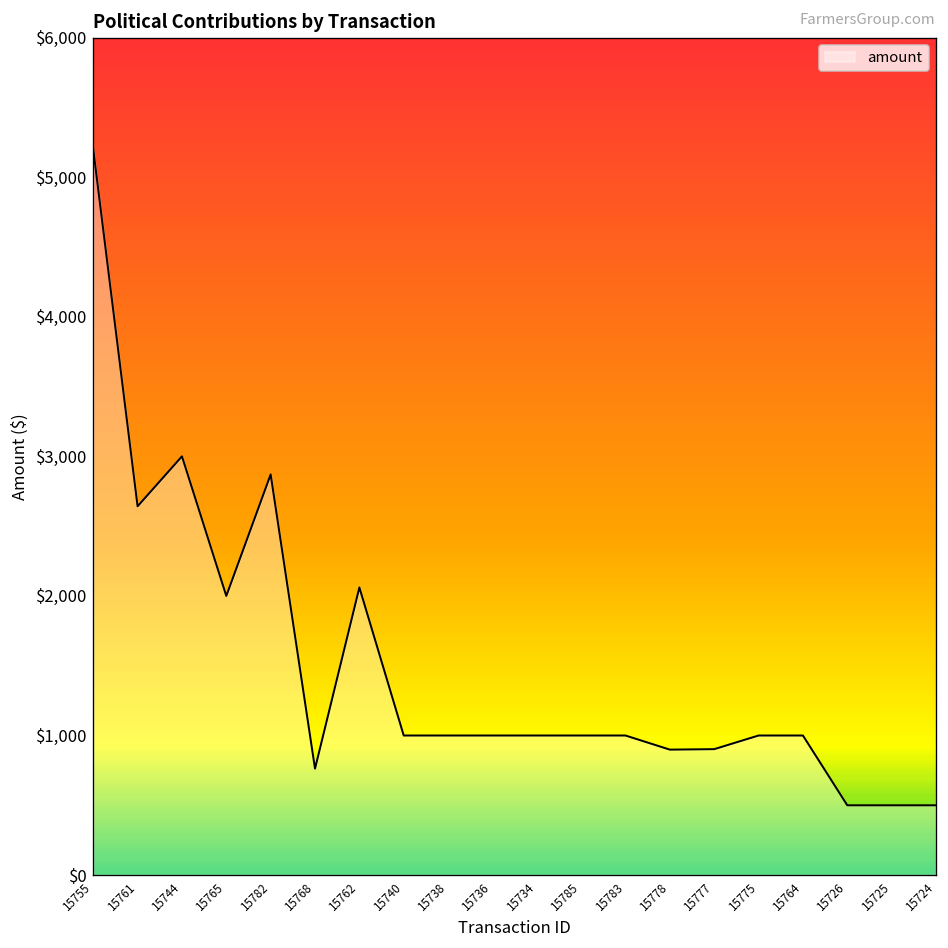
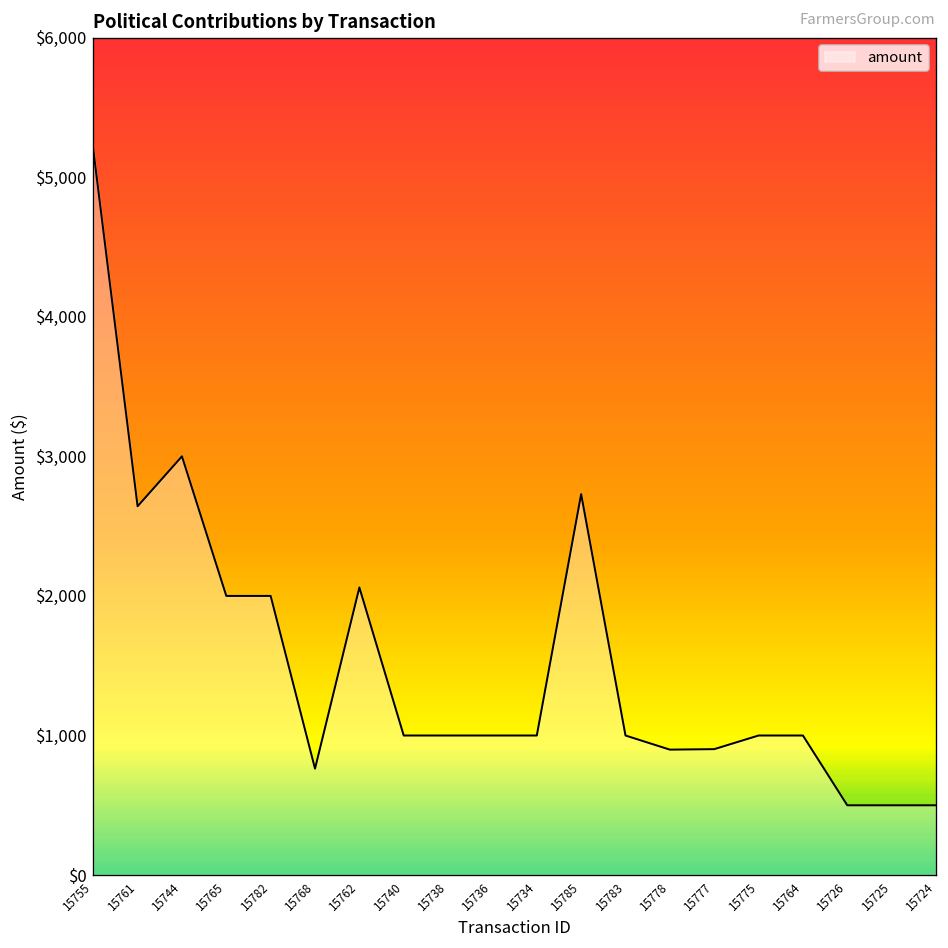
15782: $2,870 -> $2,000
15785: $1,000 -> $2,730
